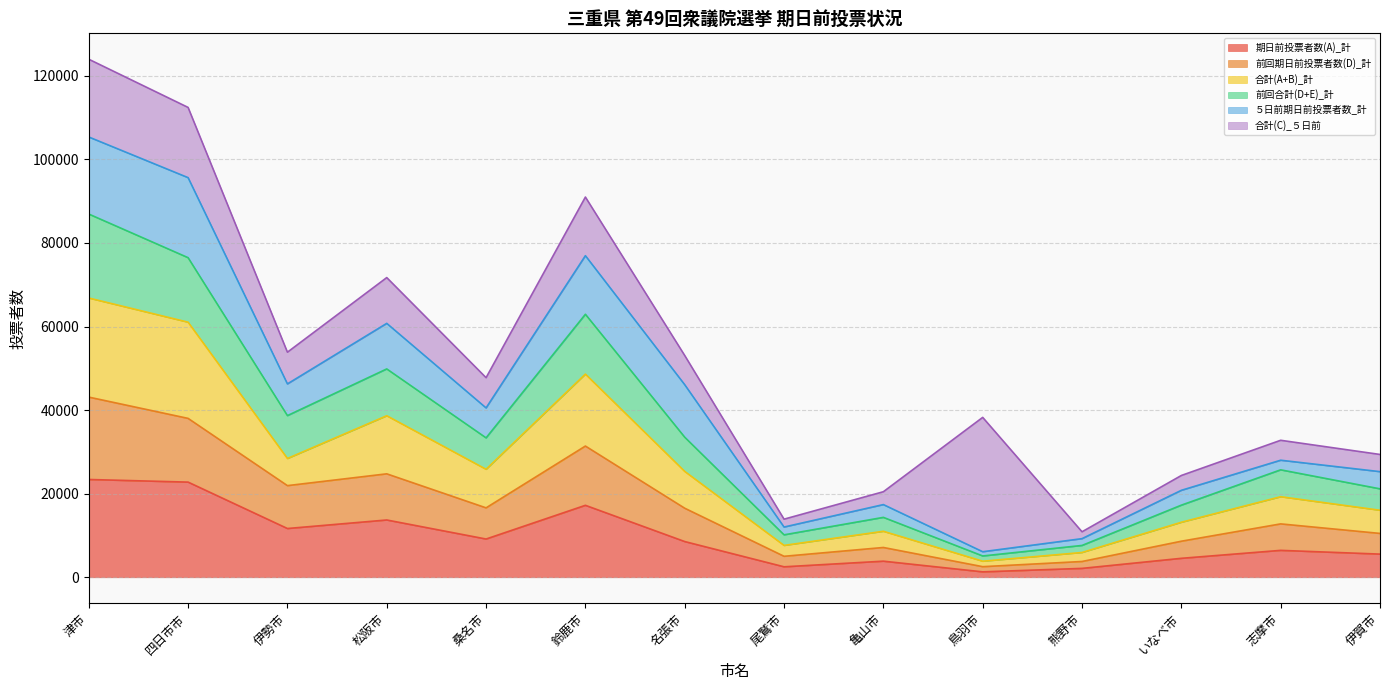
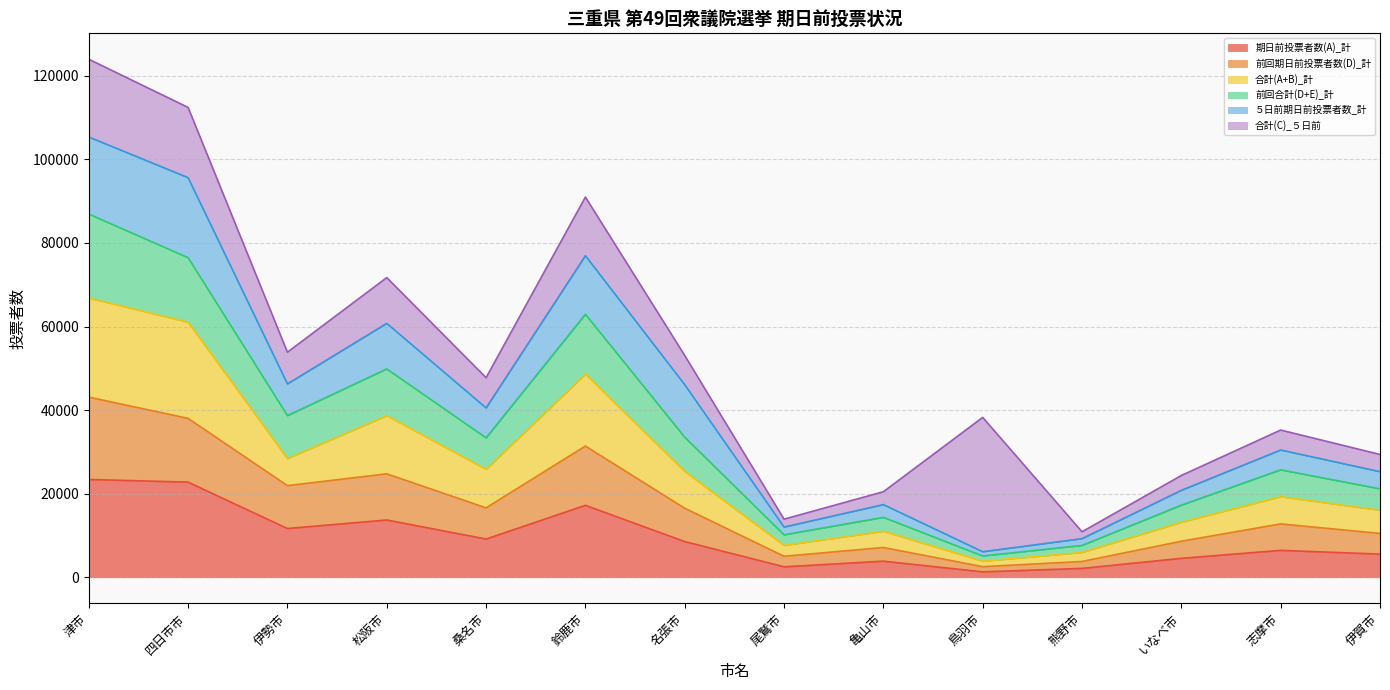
５日前期日前投票者数_計, 志摩市: 2000 -> 5000
